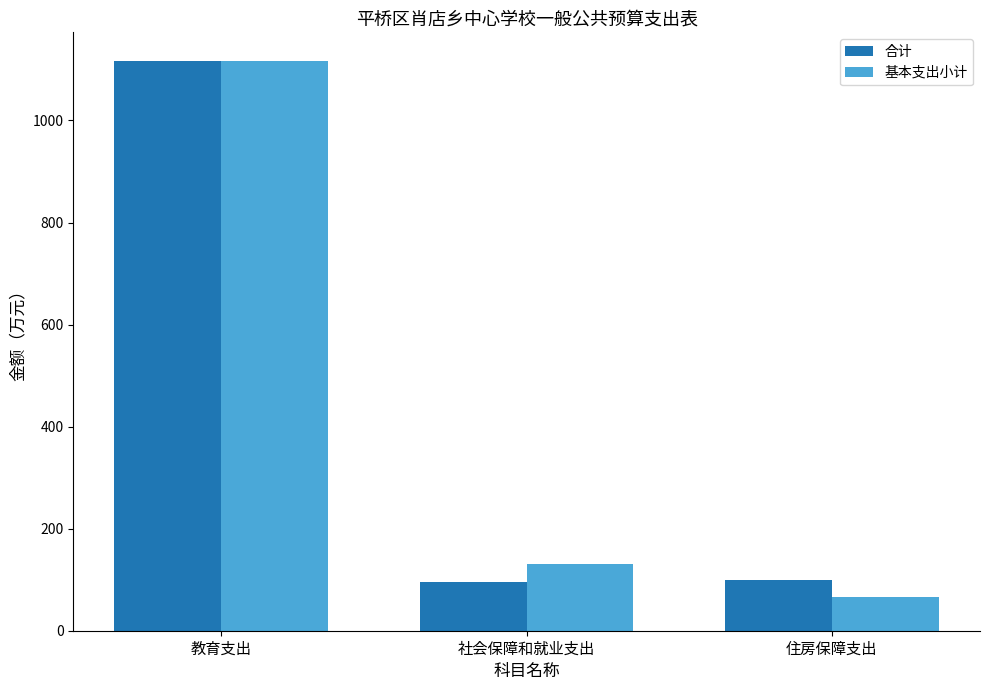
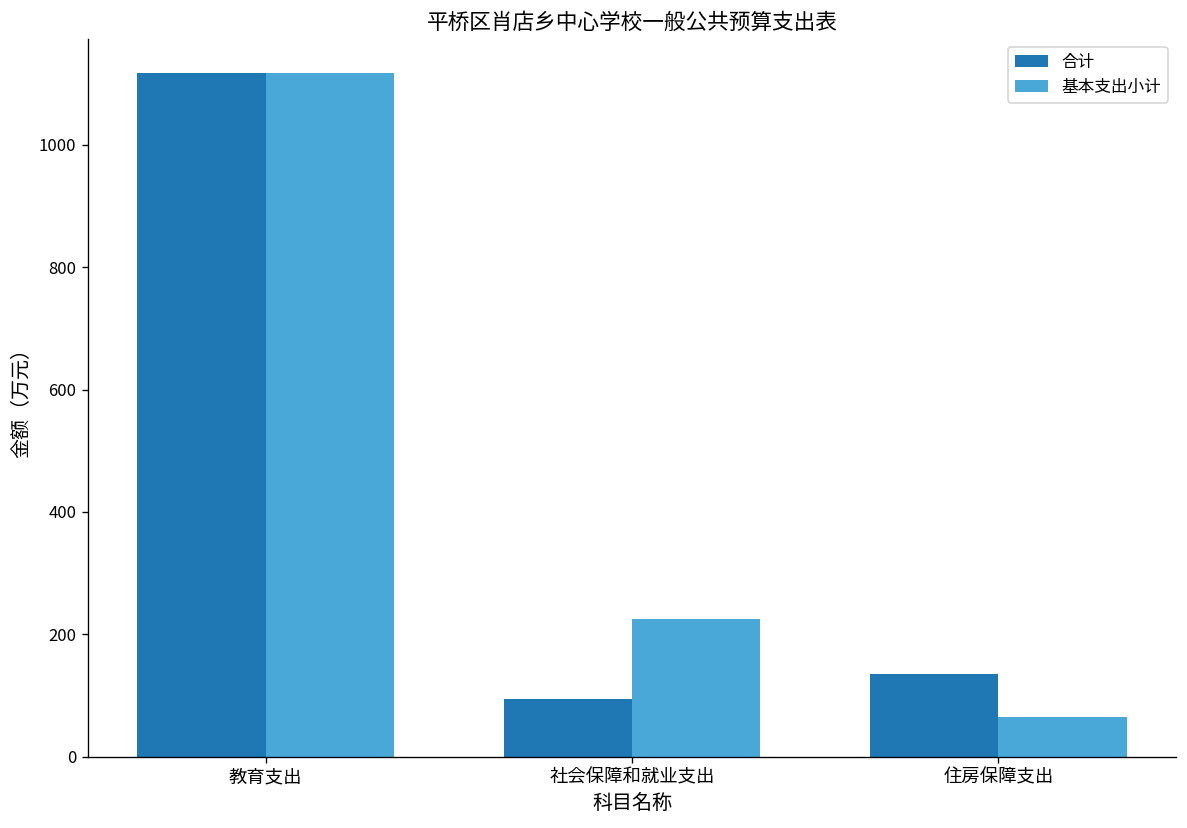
基本支出小计, 社会保障和就业支出: 130 -> 230
合计, 住房保障支出: 100 -> 140
